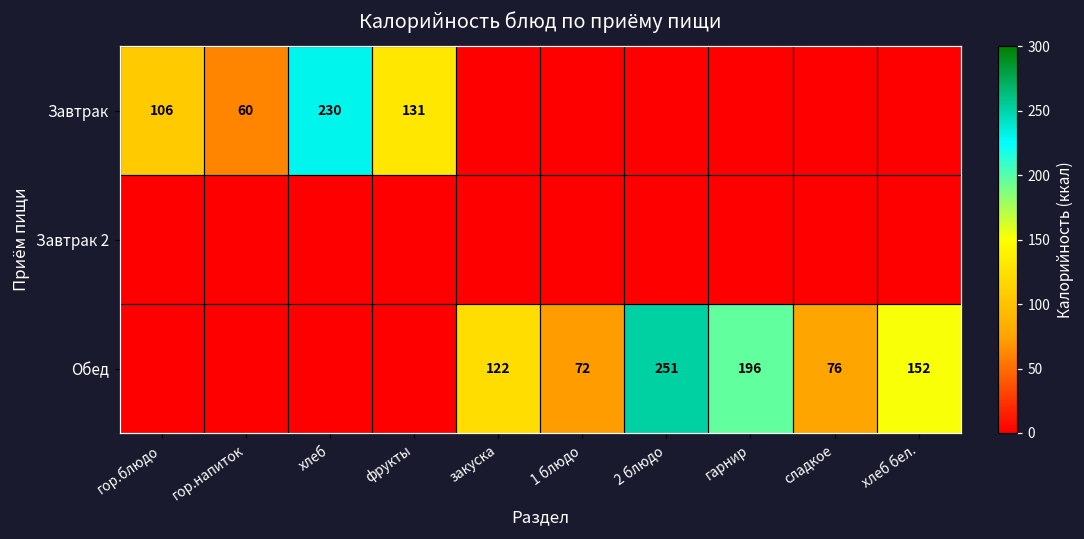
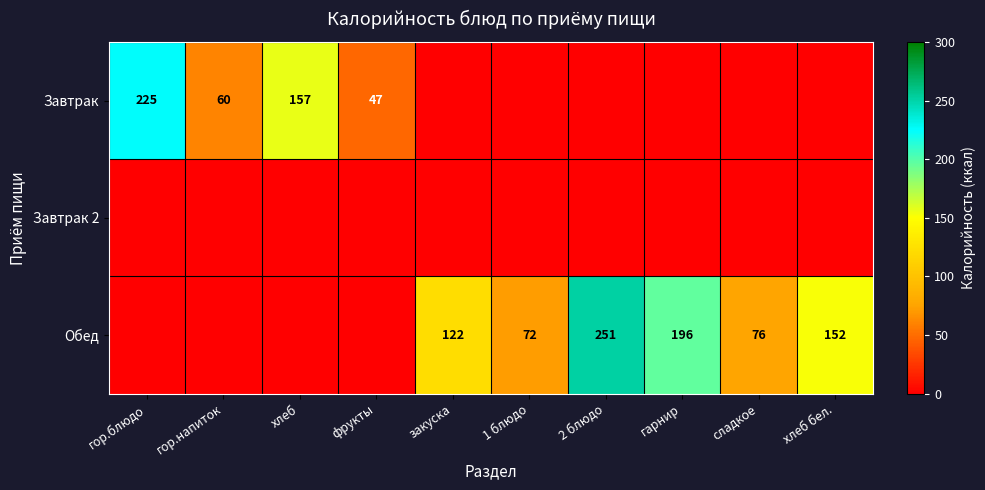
Завтрак, гор.блюдо: 106 -> 225
Завтрак, хлеб: 230 -> 157
Завтрак, фрукты: 131 -> 47
